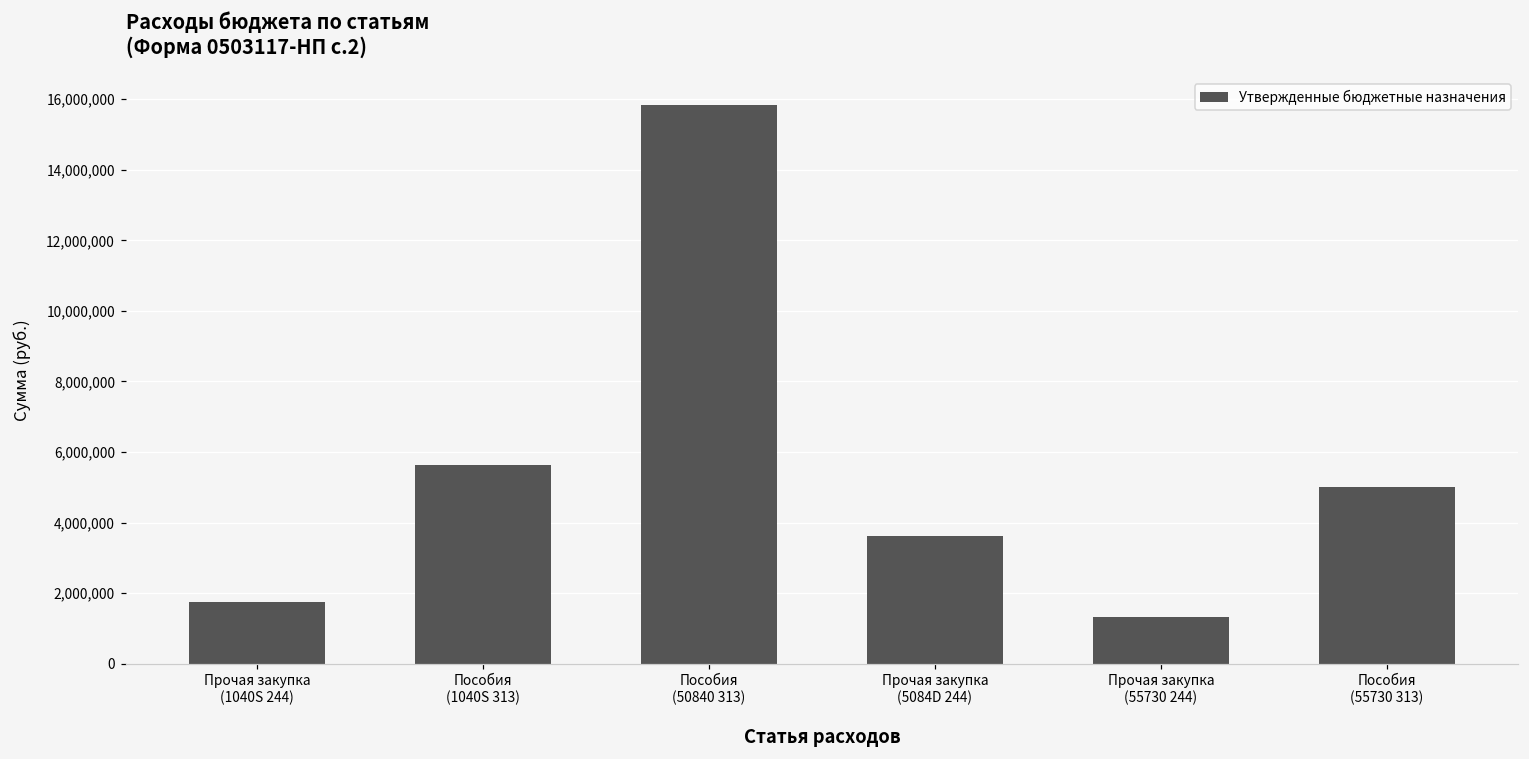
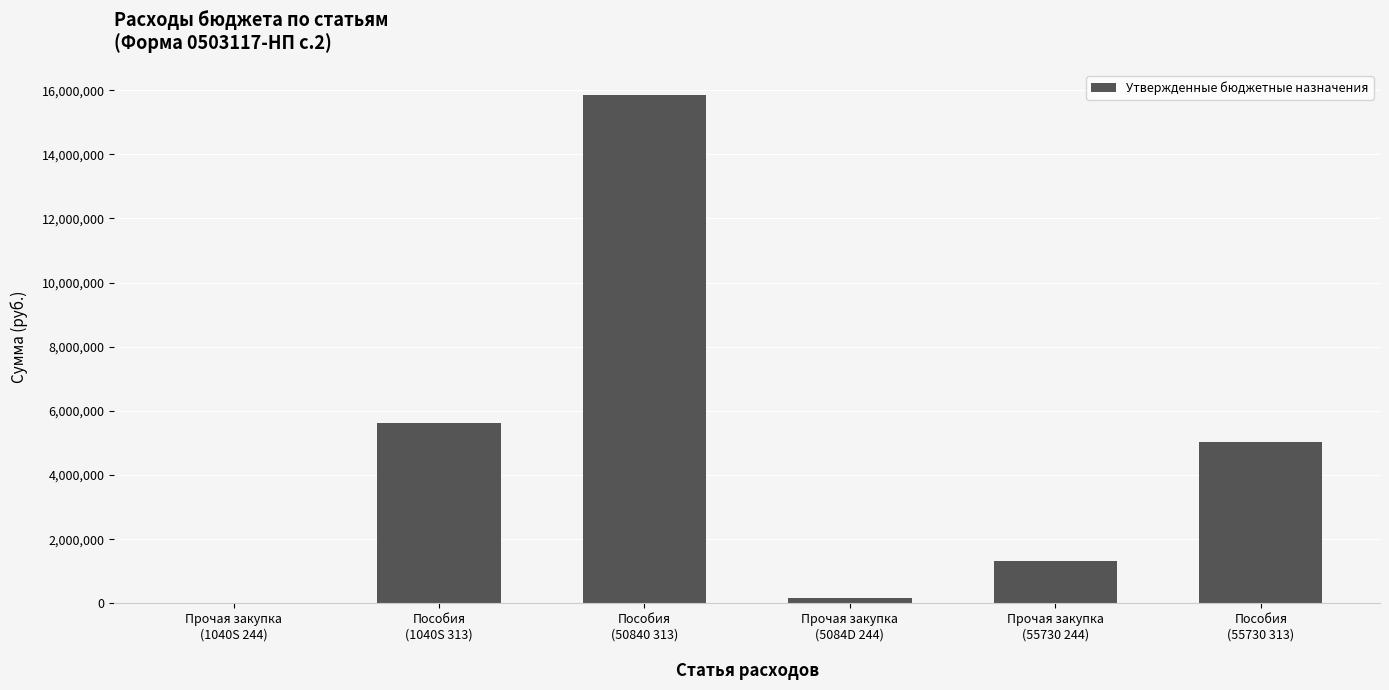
Прочая закупка (1040S 244): 1,700,000 -> 0
Прочая закупка (5084D 244): 3,600,000 -> 200,000
